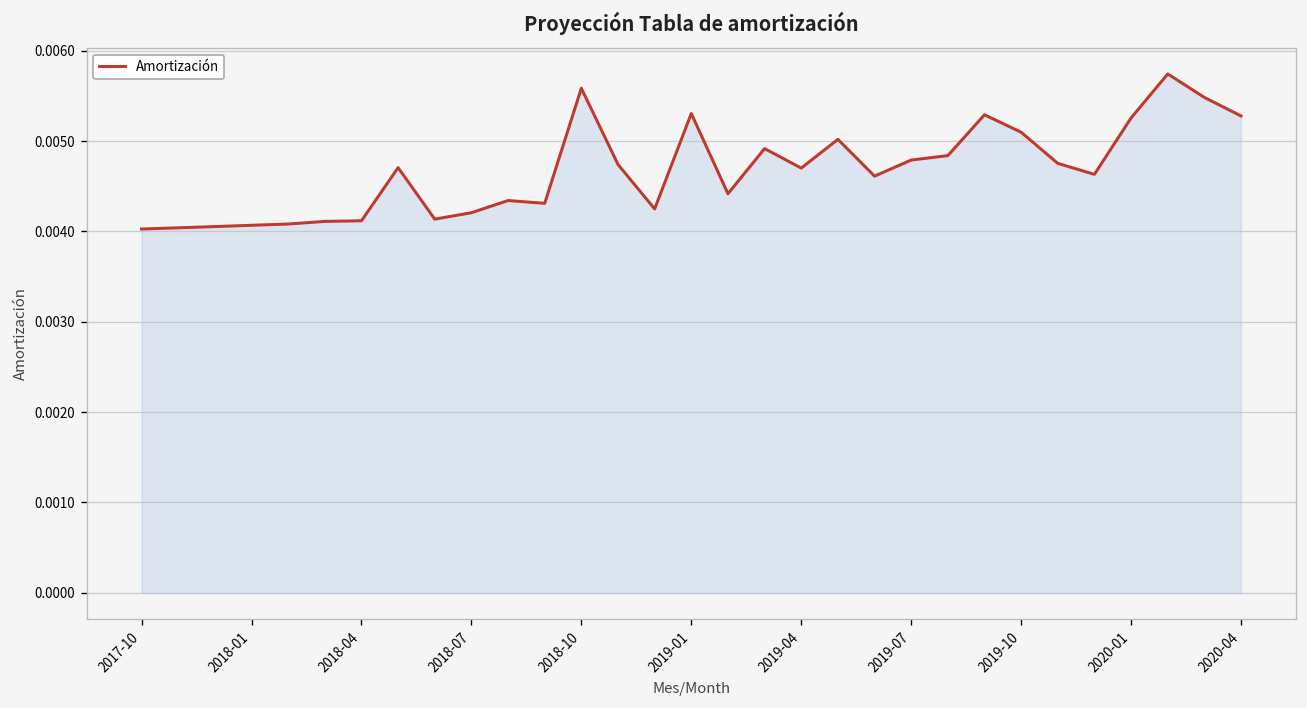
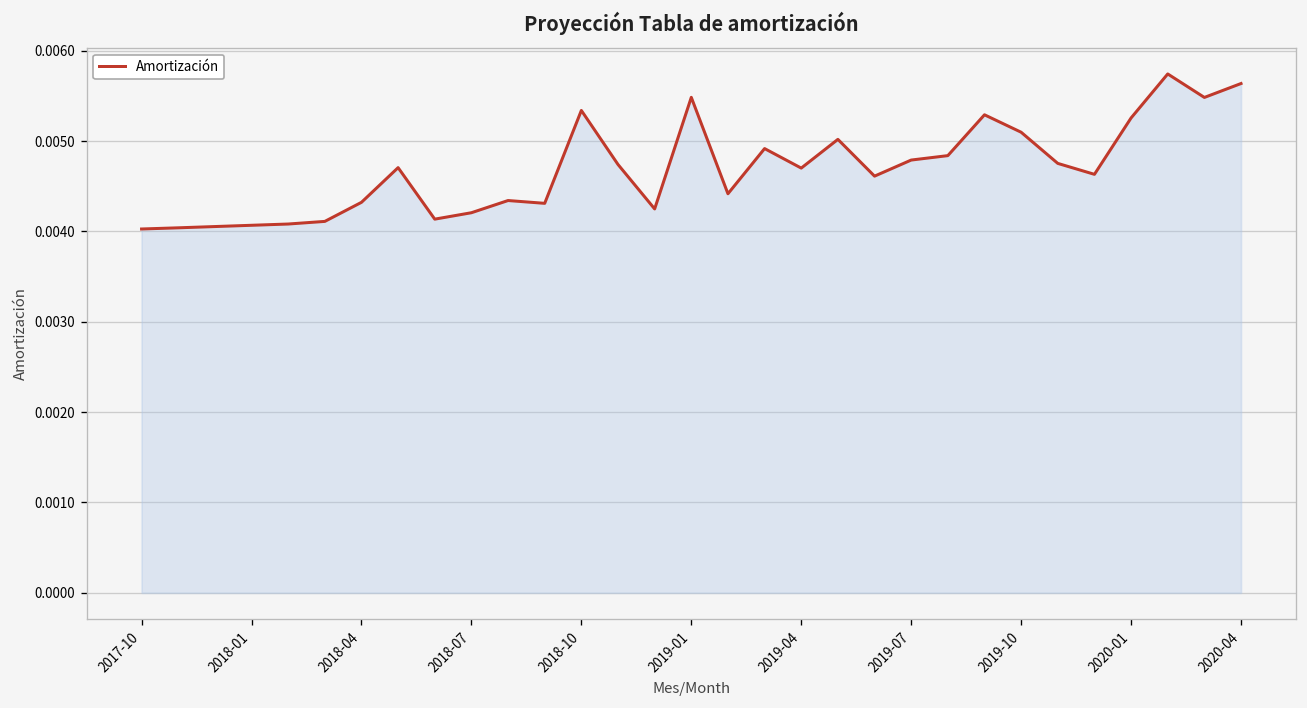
2018-04: 0.0041 -> 0.0043
2018-10: 0.0056 -> 0.0053
2019-01: 0.0053 -> 0.0055
2020-04: 0.0053 -> 0.0056
